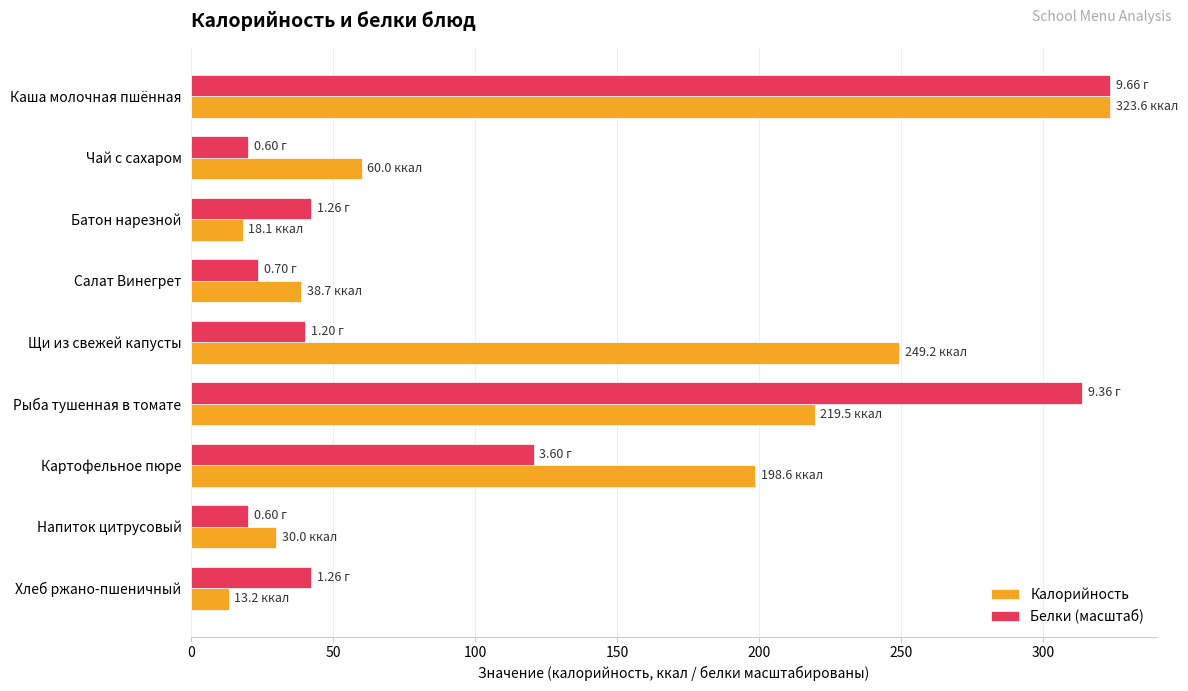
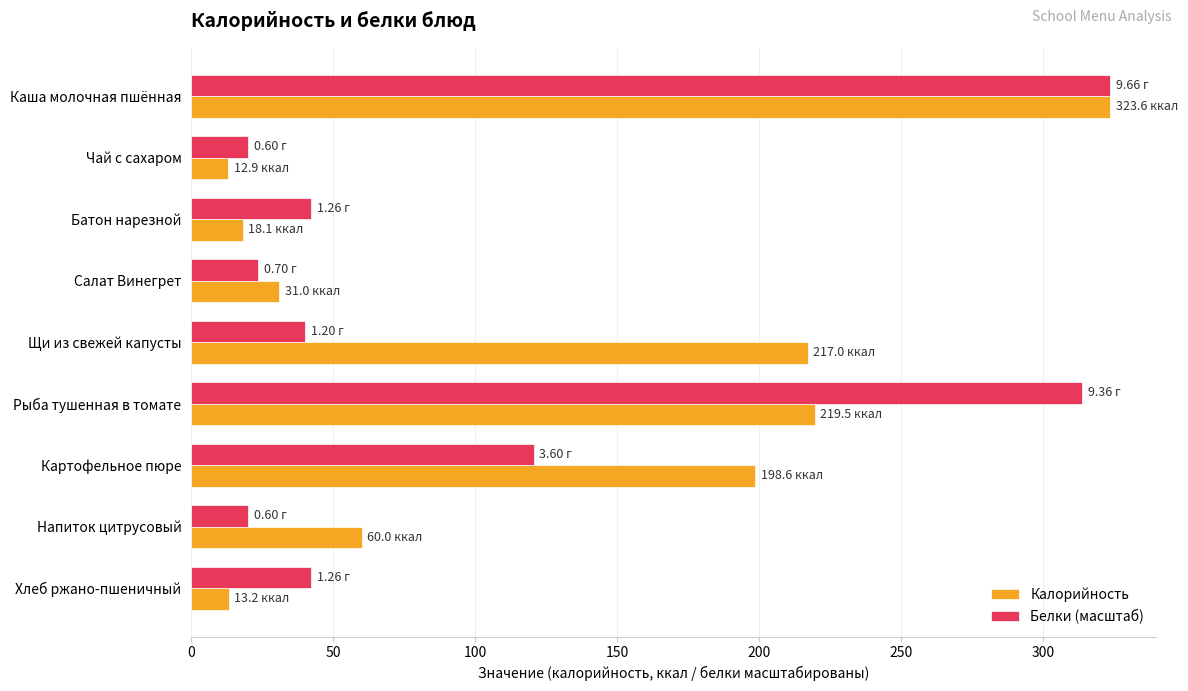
Калорийность, Чай с сахаром: 60.0 -> 12.9
Калорийность, Салат Винегрет: 38.7 -> 31.0
Калорийность, Щи из свежей капусты: 249.2 -> 217.0
Калорийность, Напиток цитрусовый: 30.0 -> 60.0
